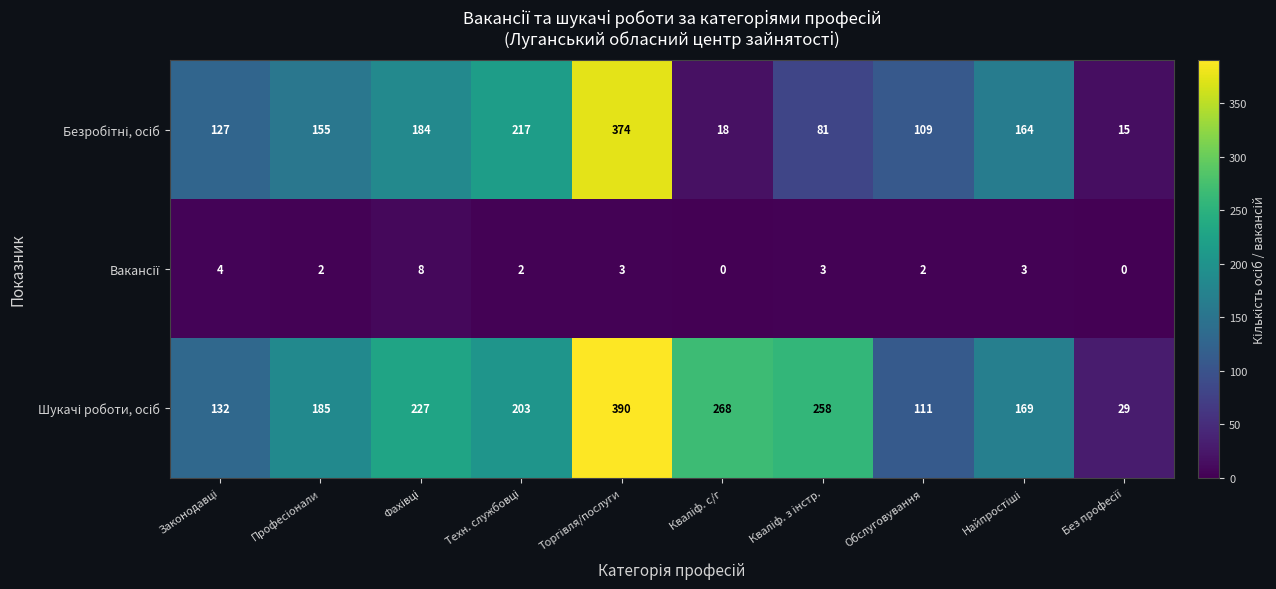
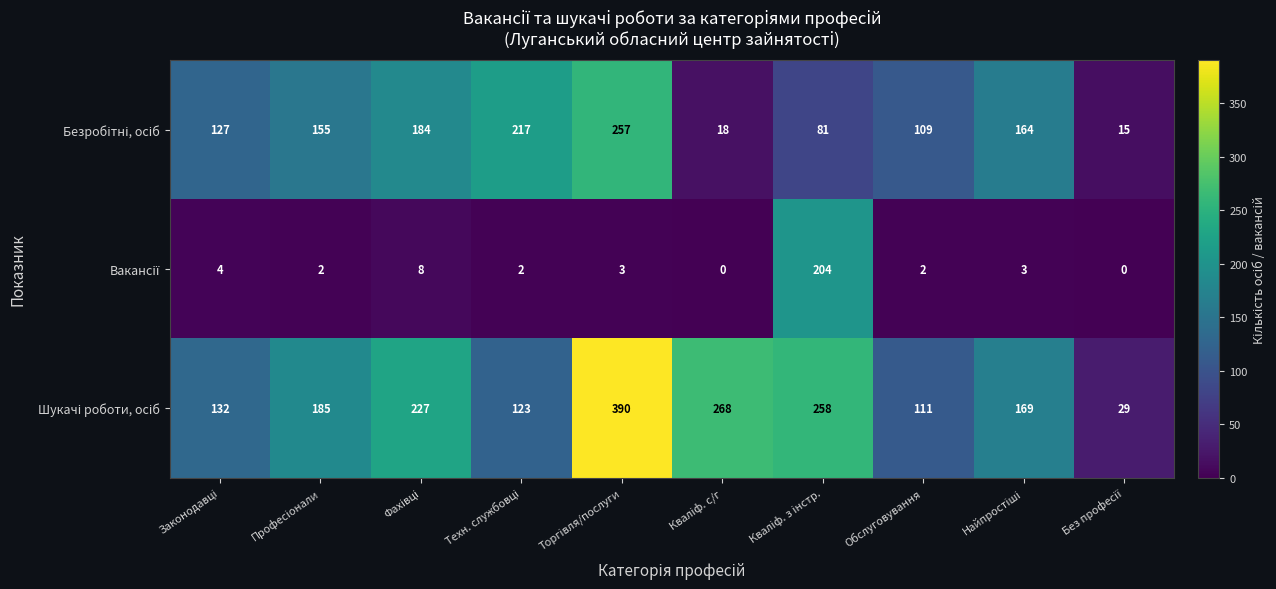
Безробітні, осіб, Торгівля/послуги: 374 -> 257
Вакансії, Кваліф. з інстр.: 3 -> 204
Шукачі роботи, осіб, Техн. службовці: 203 -> 123
